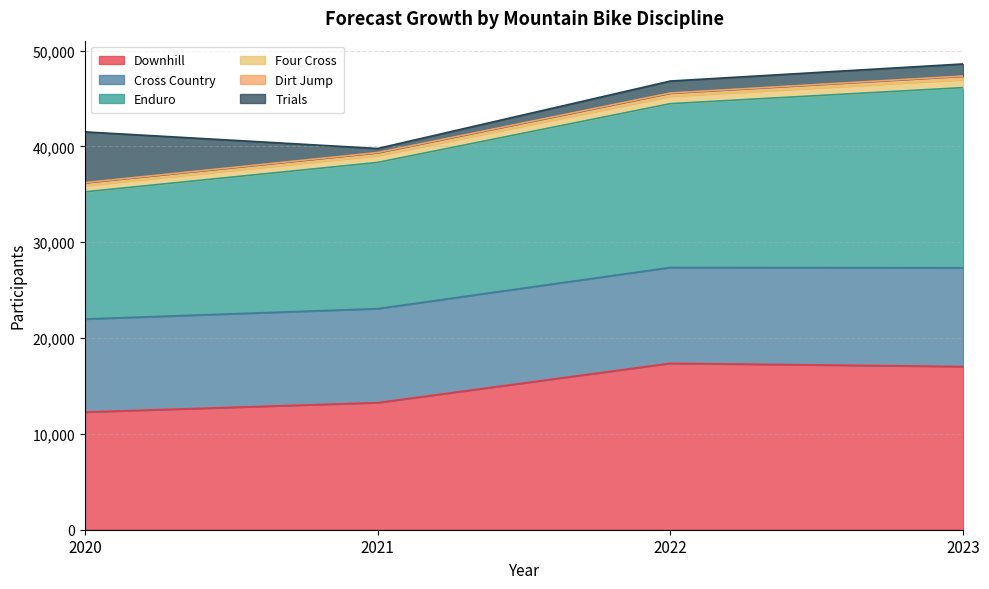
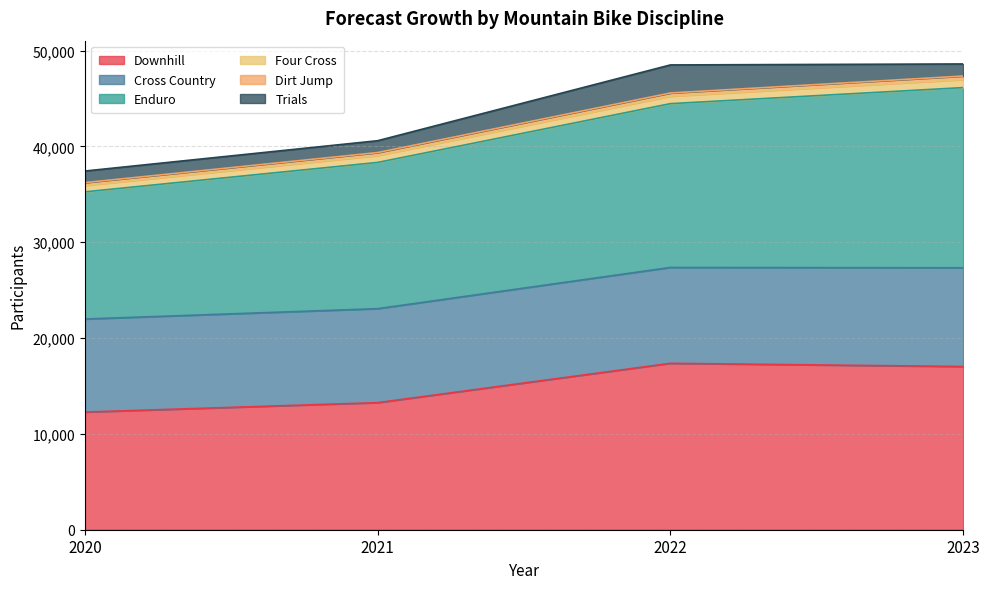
Trials, 2020: 5,000 -> 1,000
Trials, 2021: 0 -> 1,000
Trials, 2022: 1,000 -> 3,000
